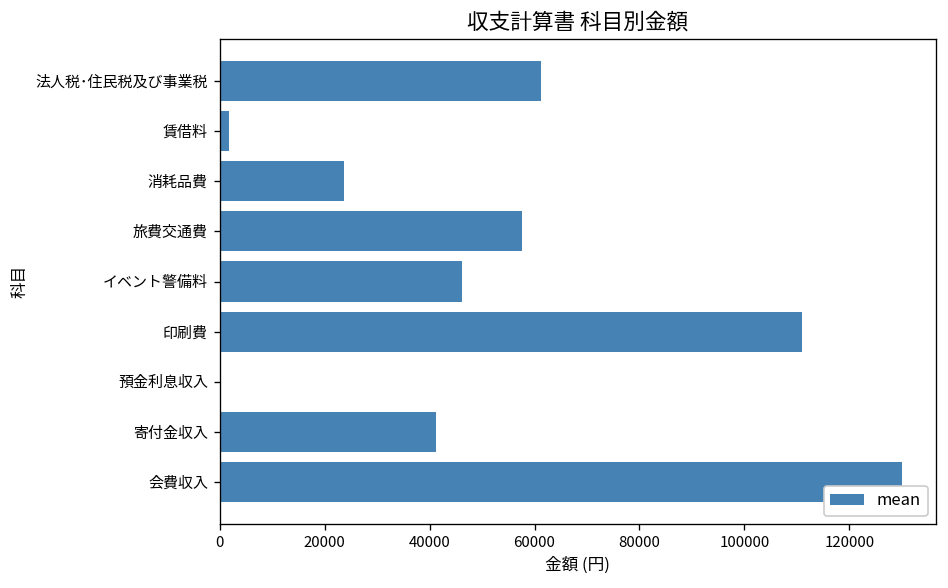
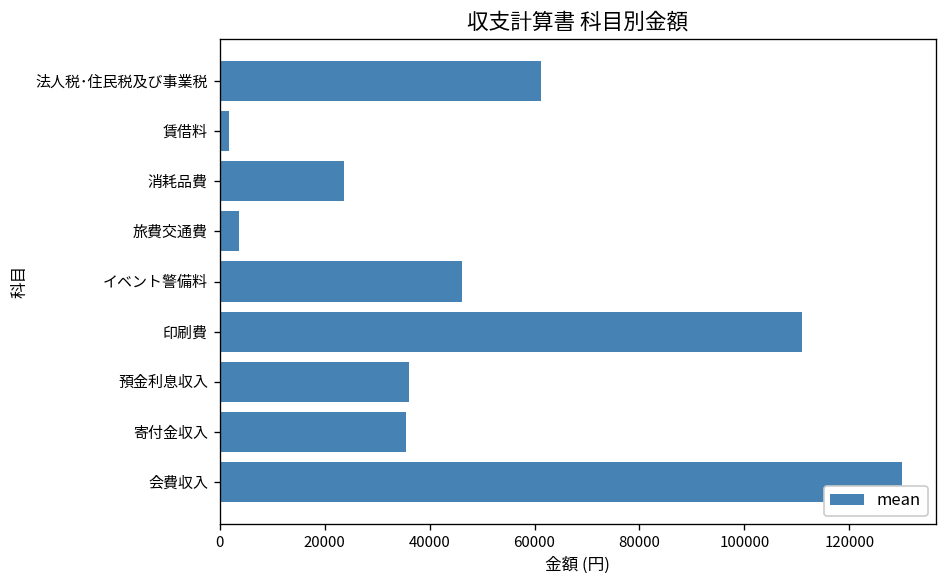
旅費交通費: 58000 -> 4000
預金利息収入: 0 -> 36000
寄付金収入: 41000 -> 36000
